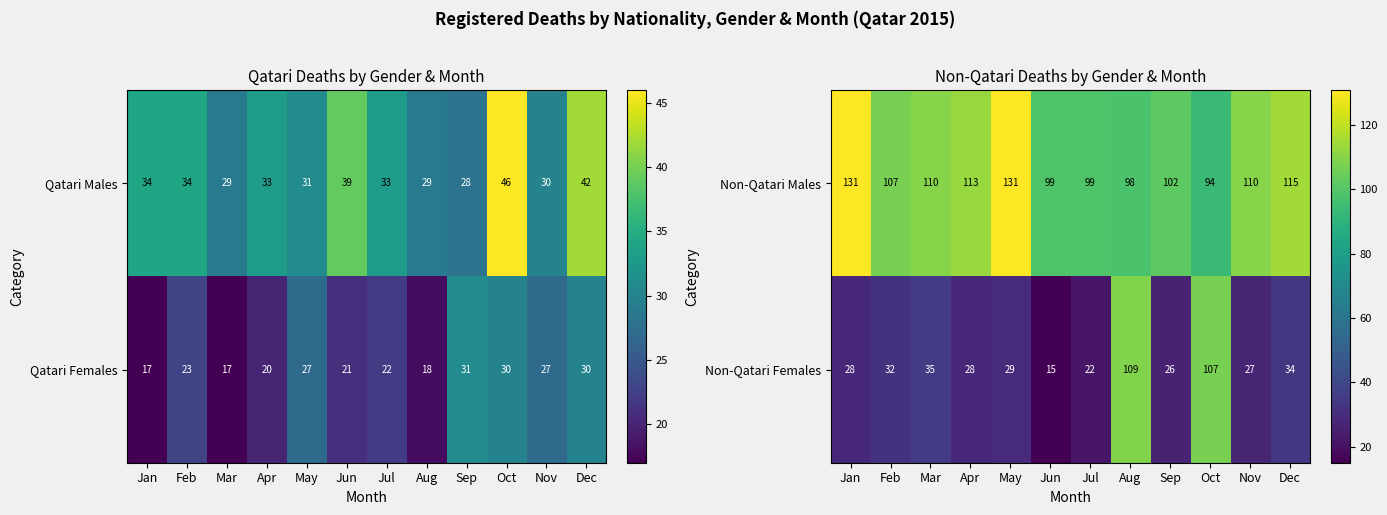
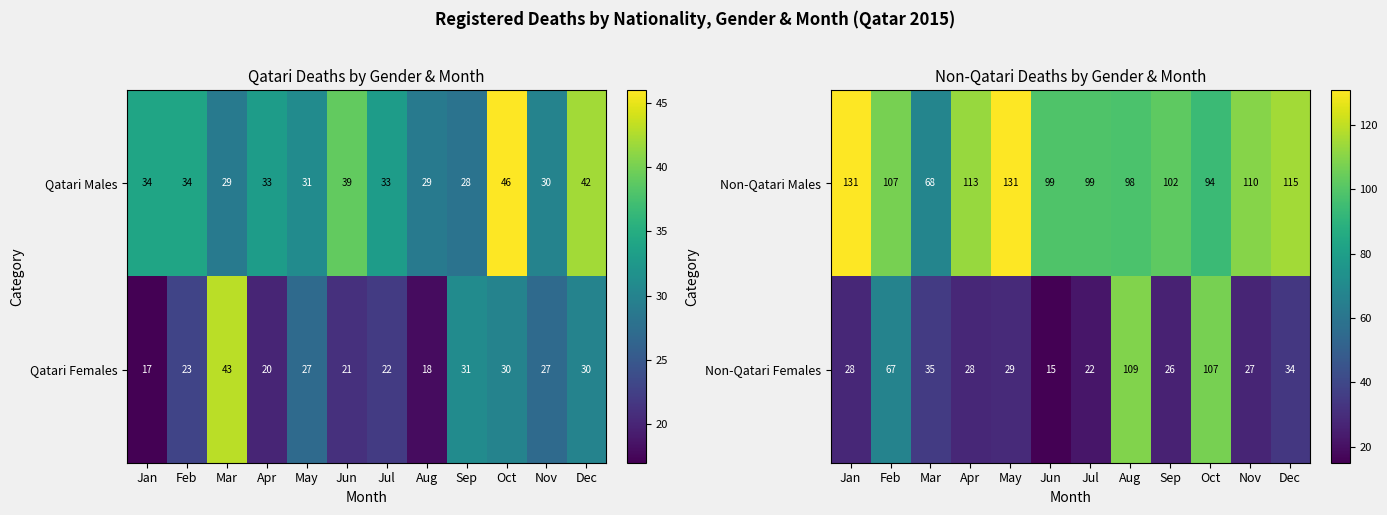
Qatari Deaths by Gender & Month, Qatari Females, Mar: 17 -> 43
Non-Qatari Deaths by Gender & Month, Non-Qatari Males, Mar: 110 -> 68
Non-Qatari Deaths by Gender & Month, Non-Qatari Females, Feb: 32 -> 67
